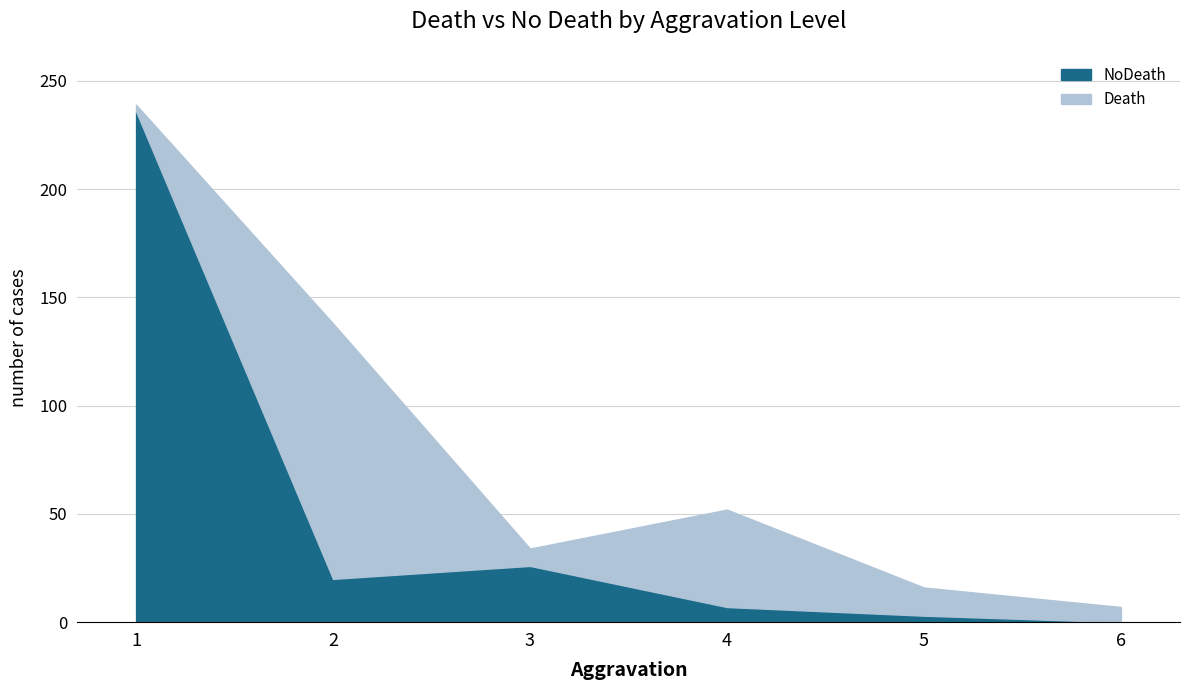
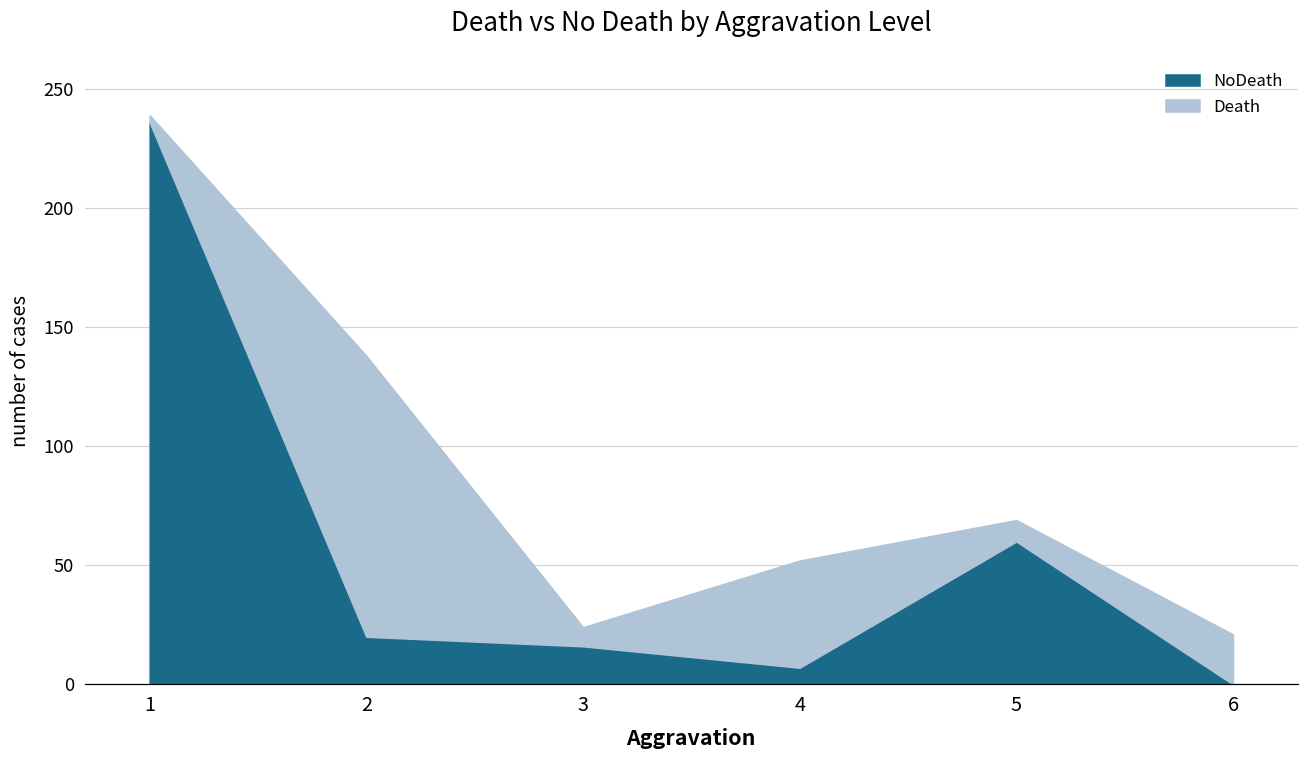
NoDeath, 3: 26 -> 16
NoDeath, 5: 3 -> 60
Death, 5: 13 -> 9
Death, 6: 7 -> 21
